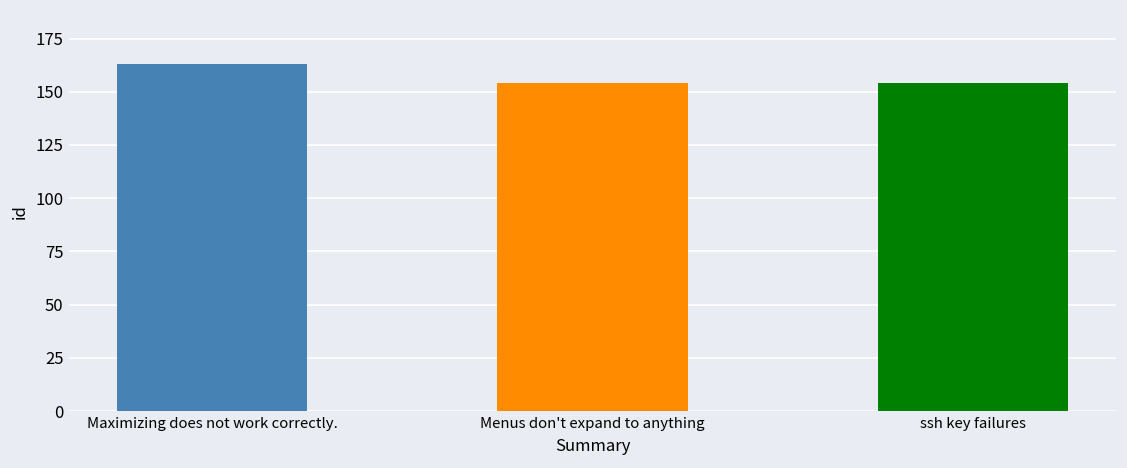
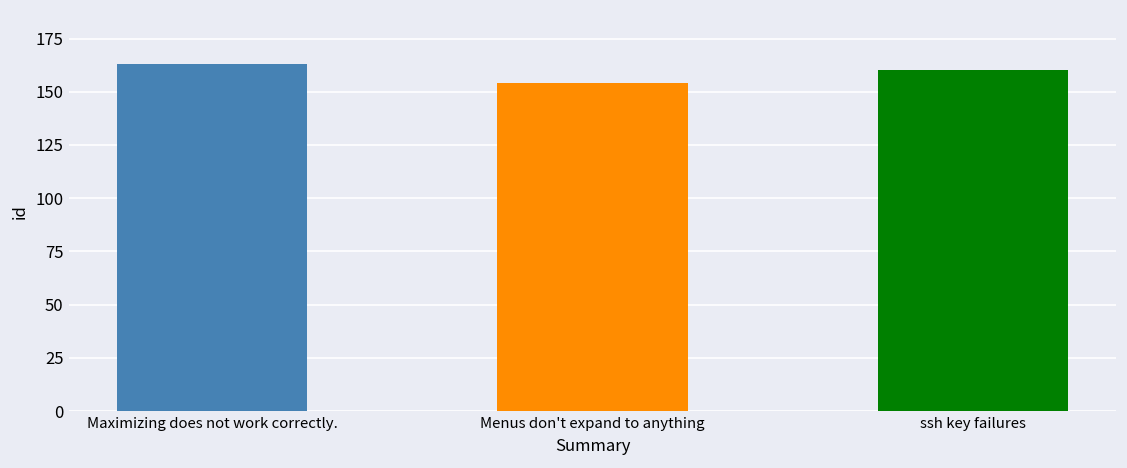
ssh key failures: 154 -> 160
